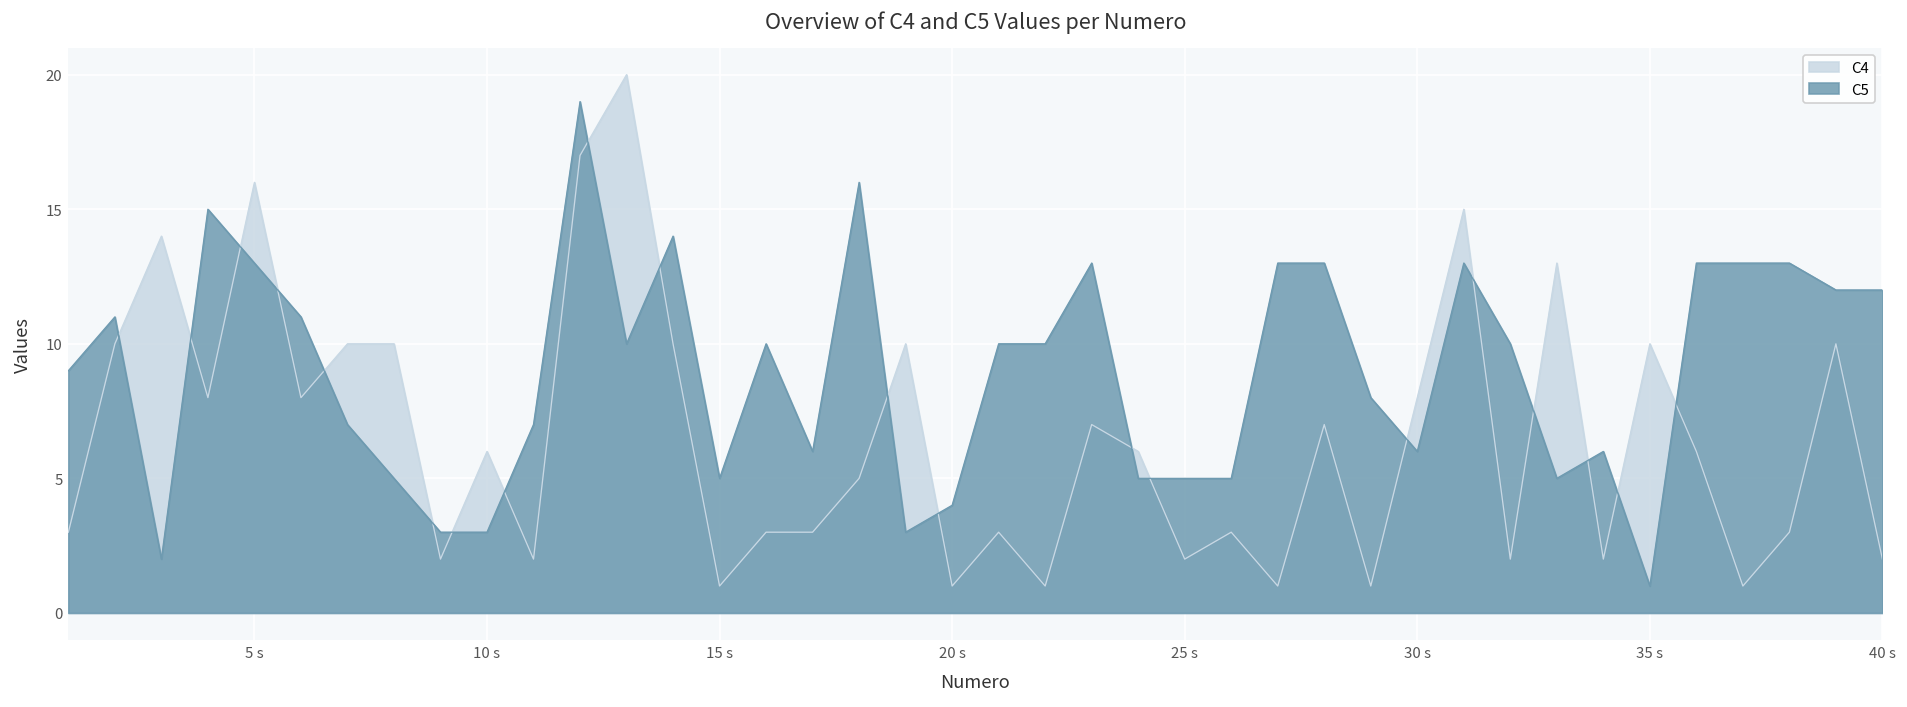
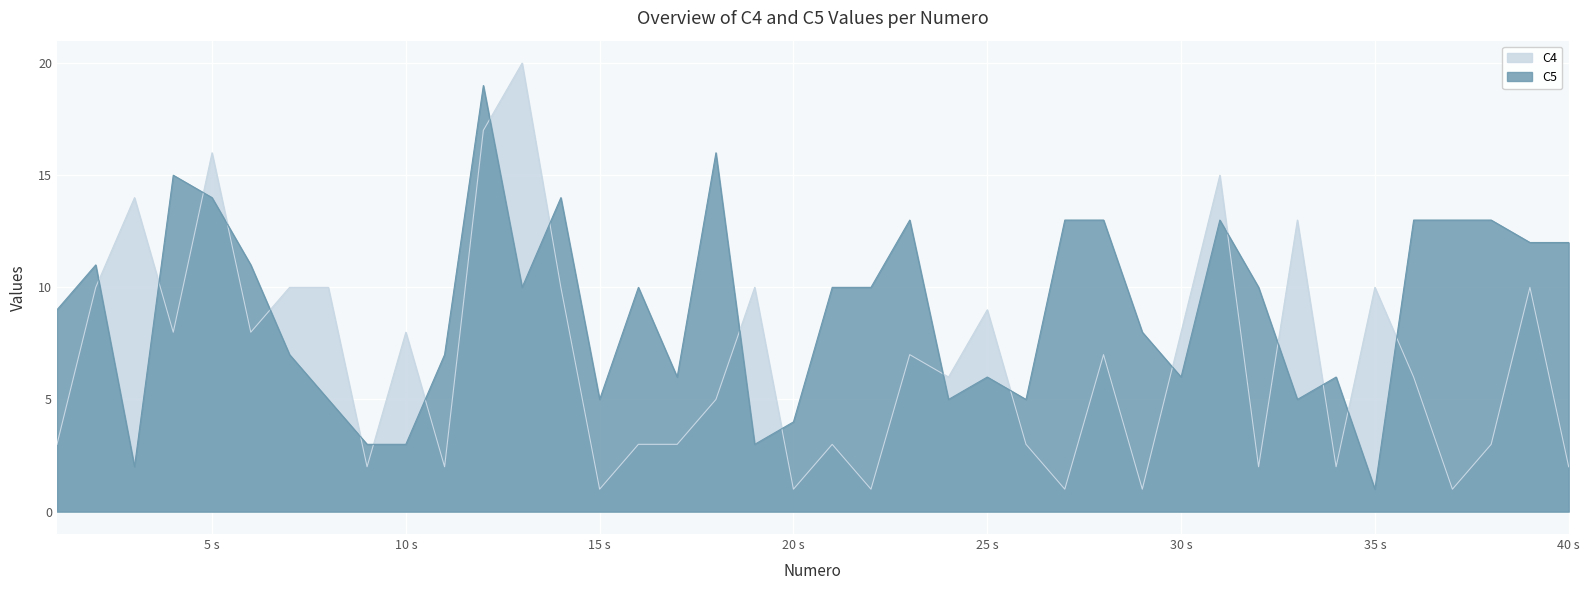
C5, 5 s: 13 -> 14
C4, 10 s: 6 -> 8
C4, 25 s: 2 -> 9
C5, 25 s: 5 -> 6
